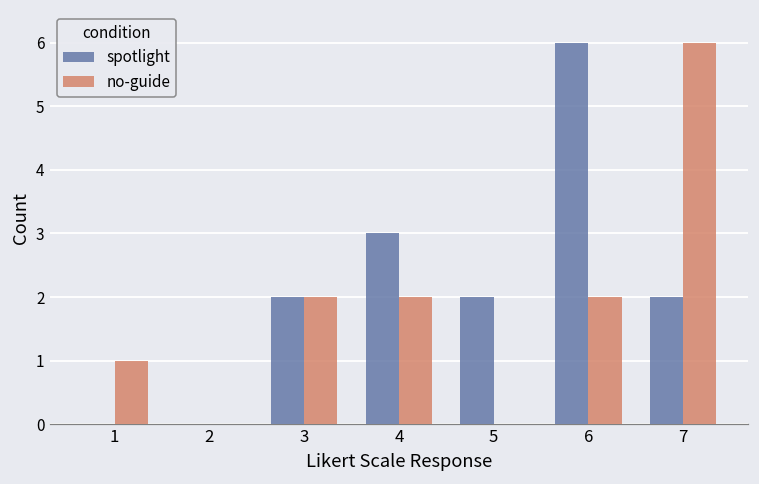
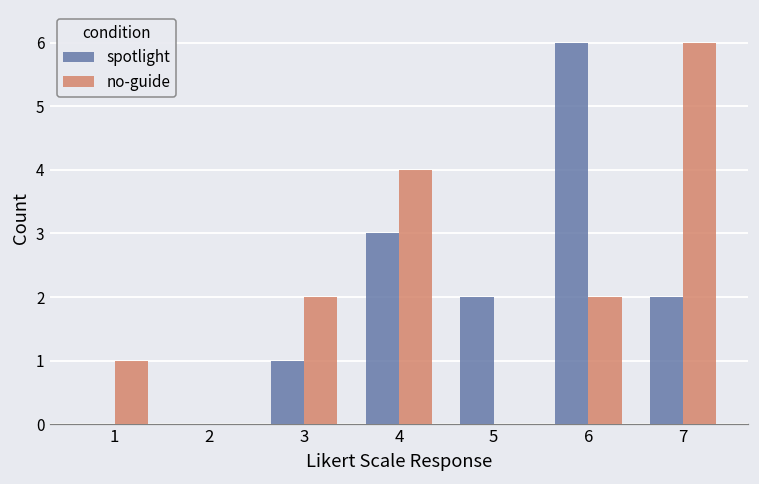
spotlight, 3: 2 -> 1
no-guide, 4: 2 -> 4
